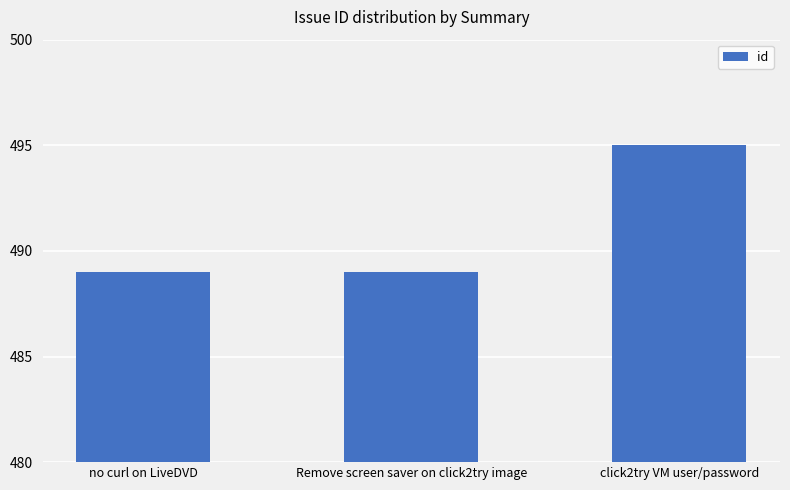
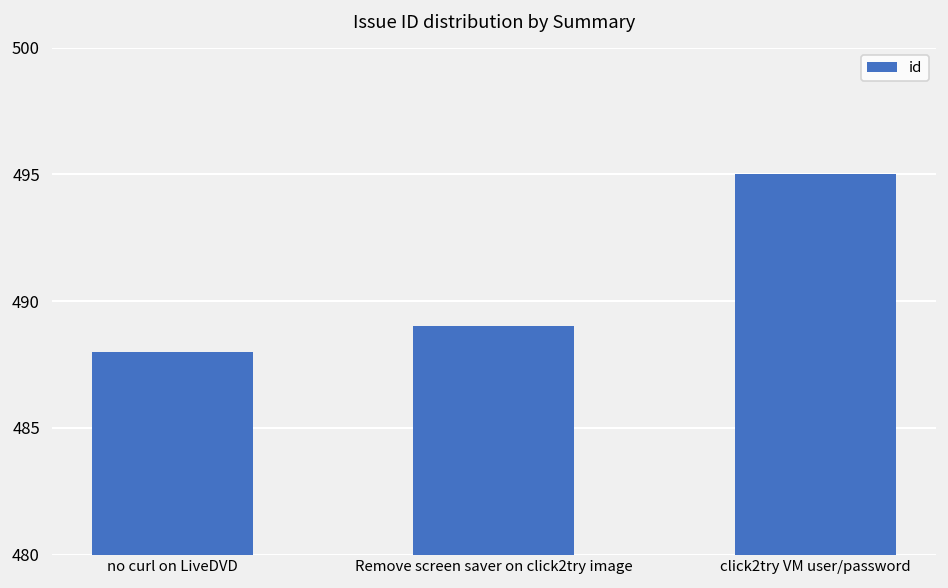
no curl on LiveDVD: 489 -> 488
